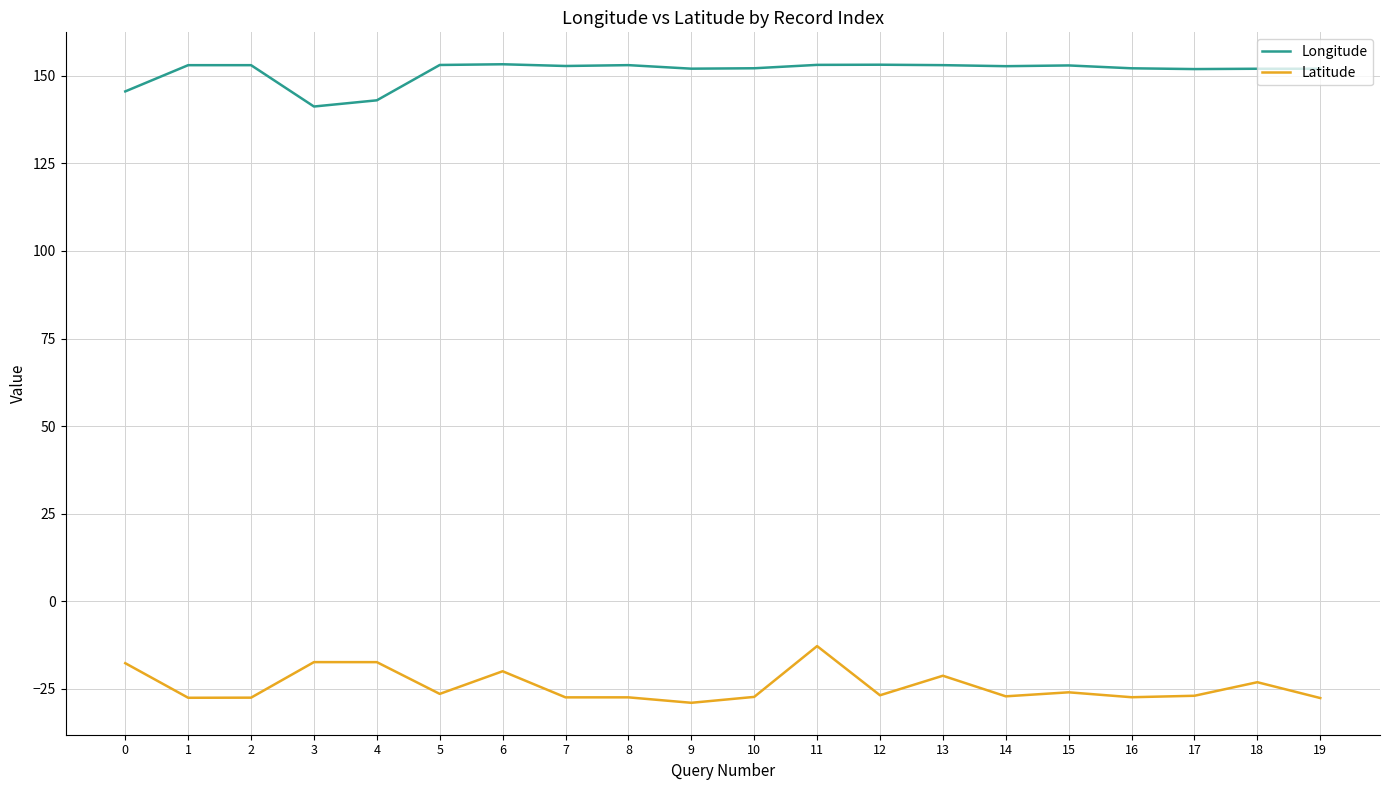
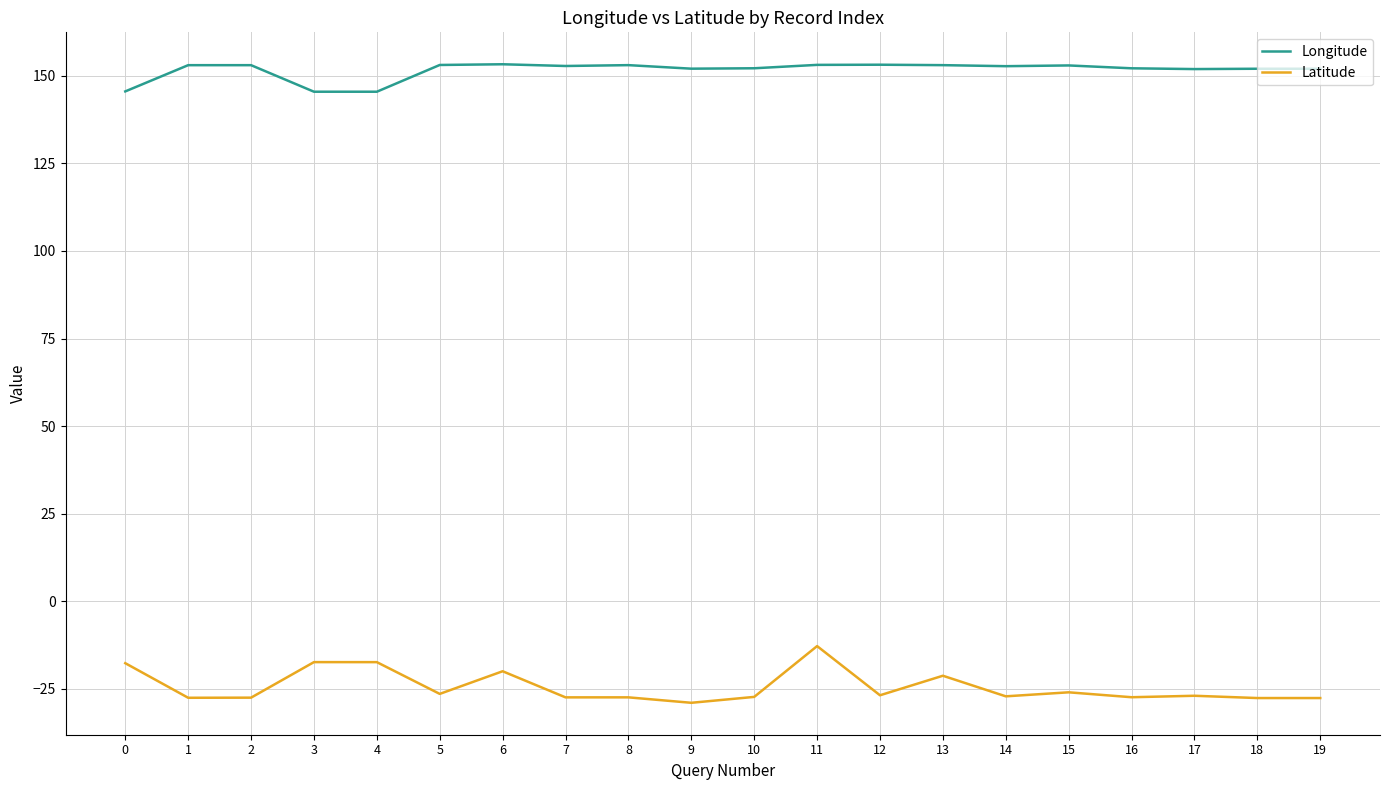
Longitude, 3: 141 -> 145
Longitude, 4: 143 -> 145
Latitude, 18: -23 -> -28
